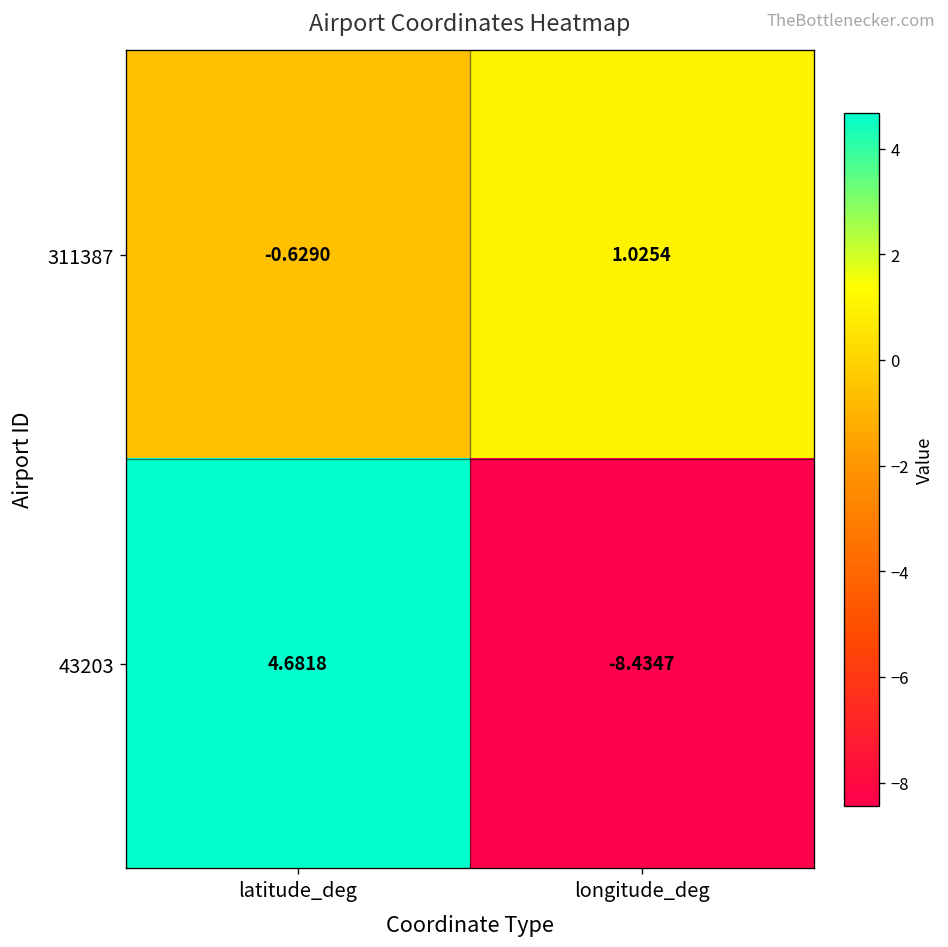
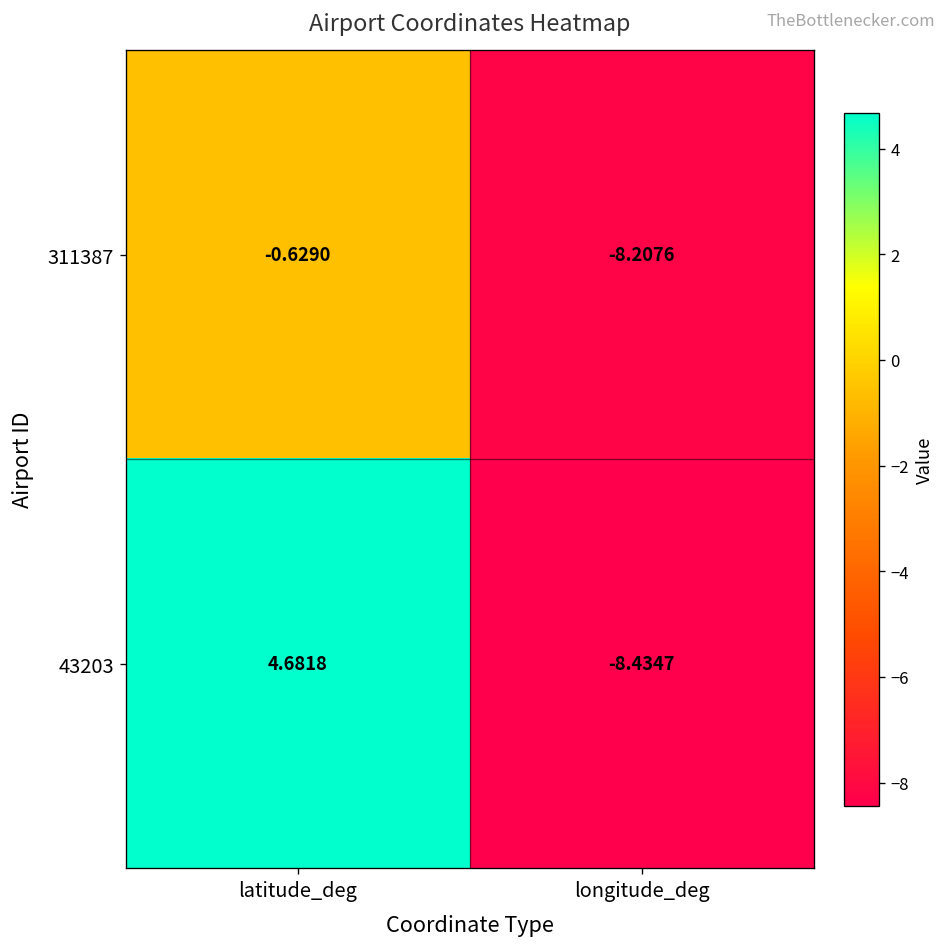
311387, longitude_deg: 1.0254 -> -8.2076
